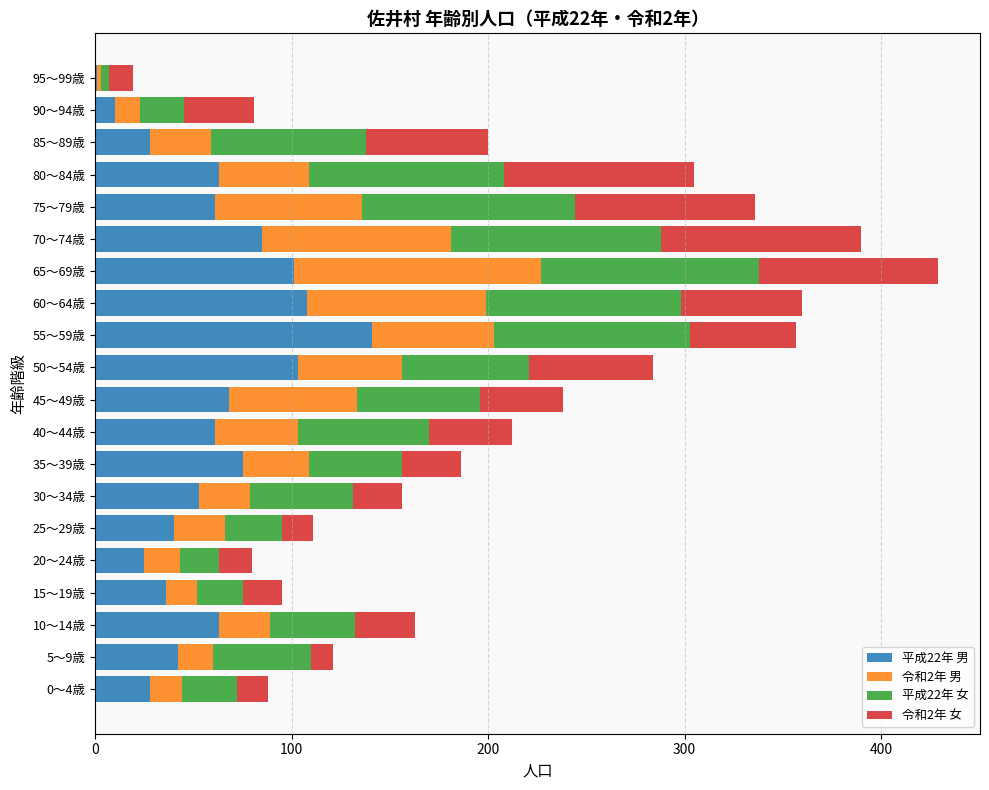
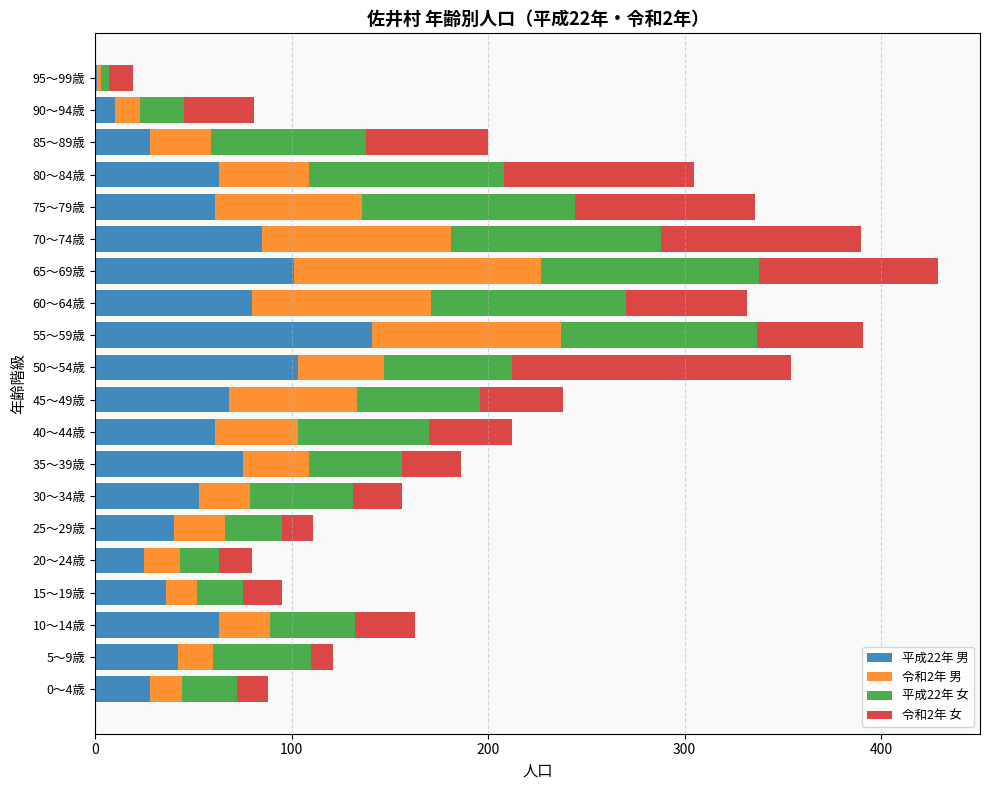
平成22年 男, 60～64歳: 108 -> 80
令和2年 男, 55～59歳: 62 -> 96
令和2年 男, 50～54歳: 53 -> 44
令和2年 女, 50～54歳: 63 -> 142
